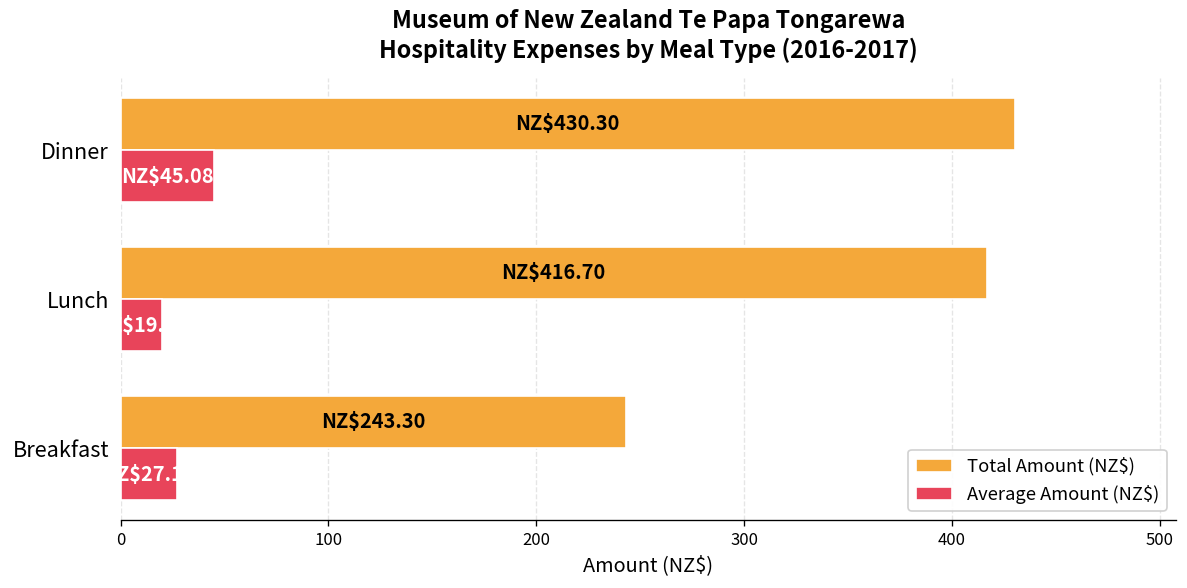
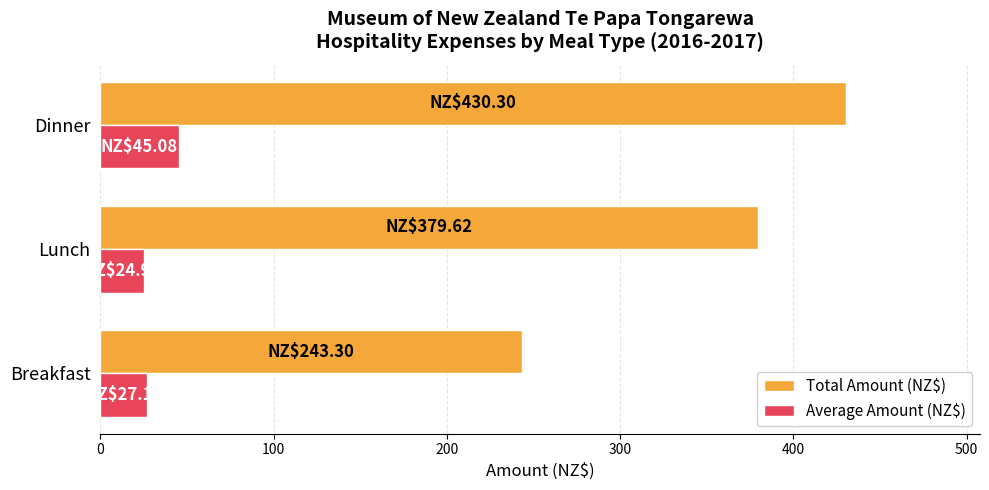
Total Amount (NZ$), Lunch: $416.70 -> $379.62
Average Amount (NZ$), Lunch: 20 -> 25
